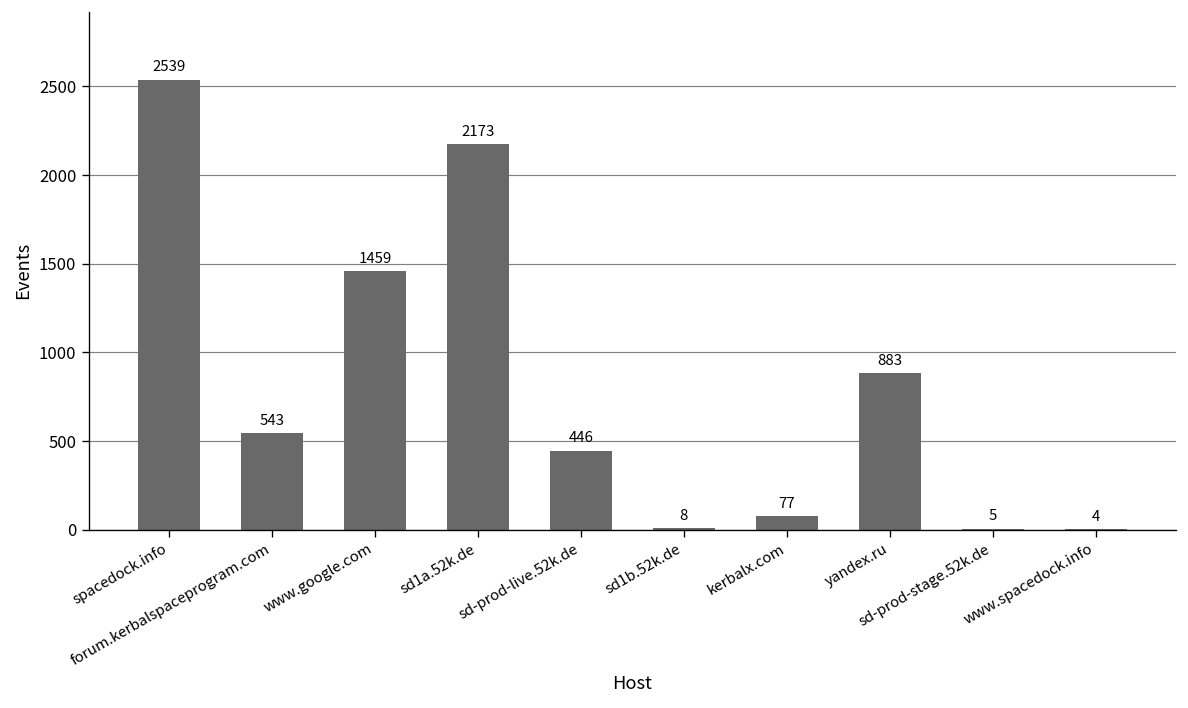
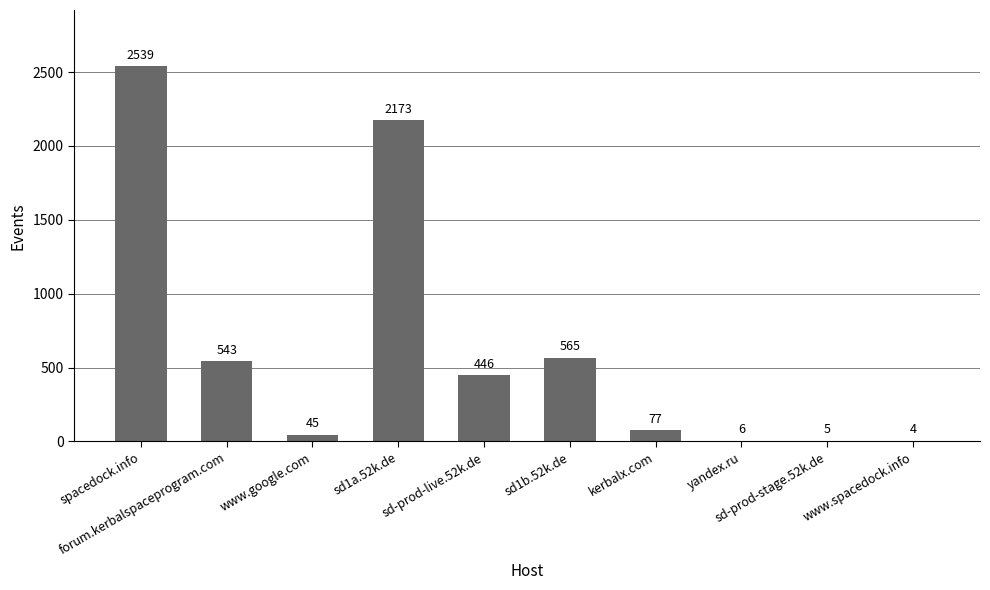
www.google.com: 1459 -> 45
sd1b.52k.de: 8 -> 565
yandex.ru: 883 -> 6
